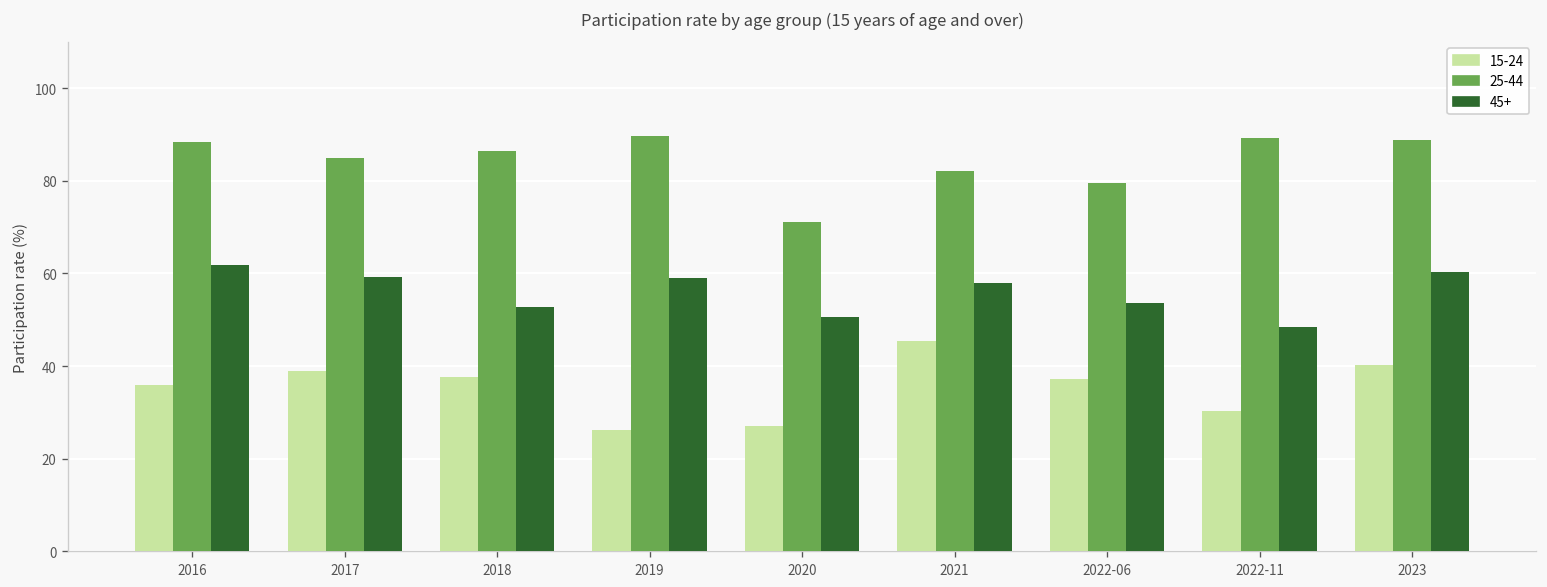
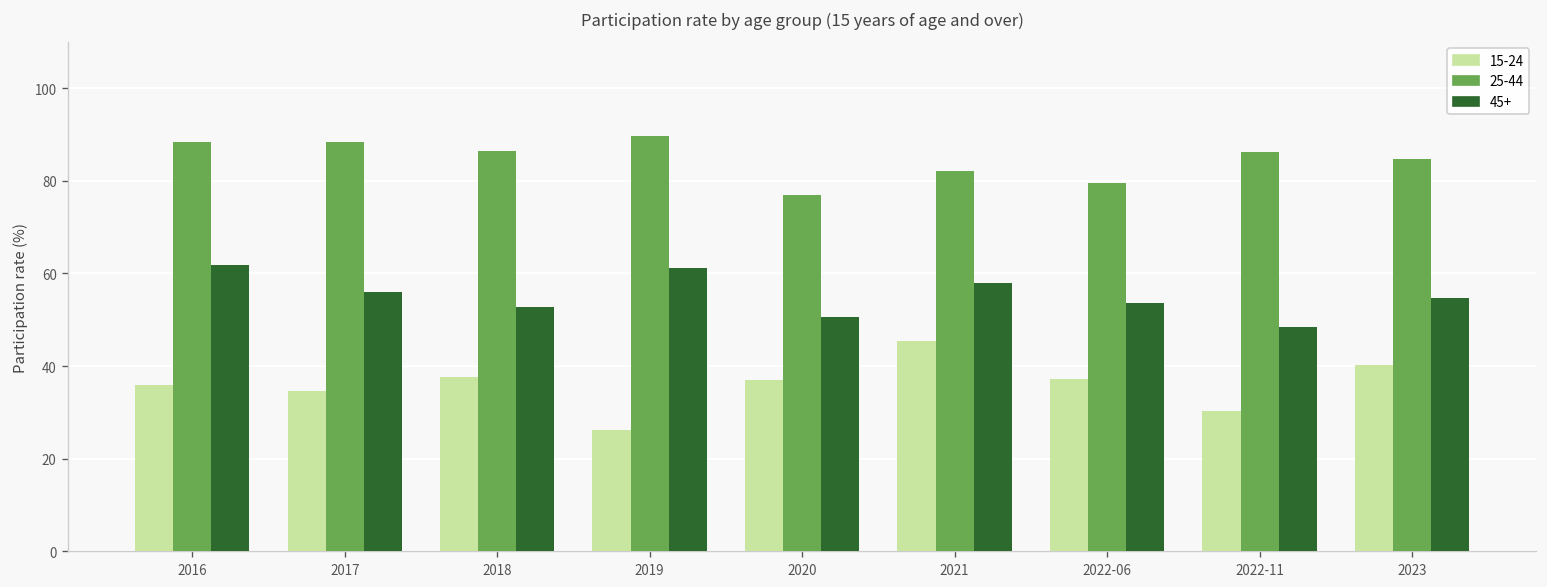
15-24, 2017: 39 -> 35
25-44, 2017: 85 -> 88
45+, 2017: 59 -> 56
45+, 2019: 59 -> 61
15-24, 2020: 27 -> 37
25-44, 2020: 71 -> 77
25-44, 2022-11: 89 -> 86
25-44, 2023: 89 -> 85
45+, 2023: 60 -> 55
